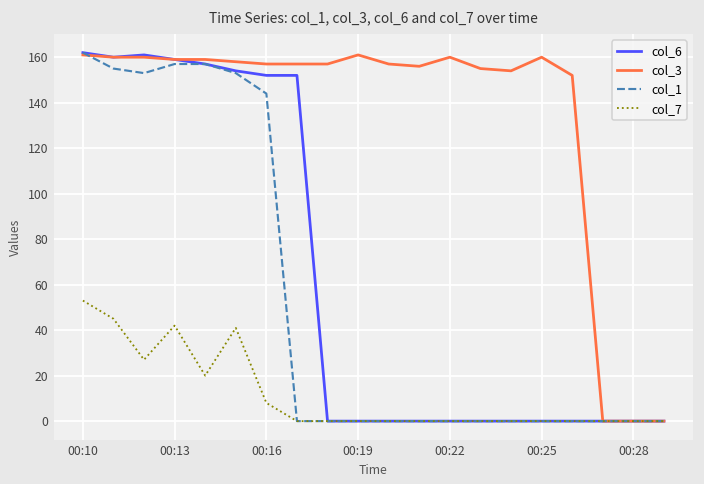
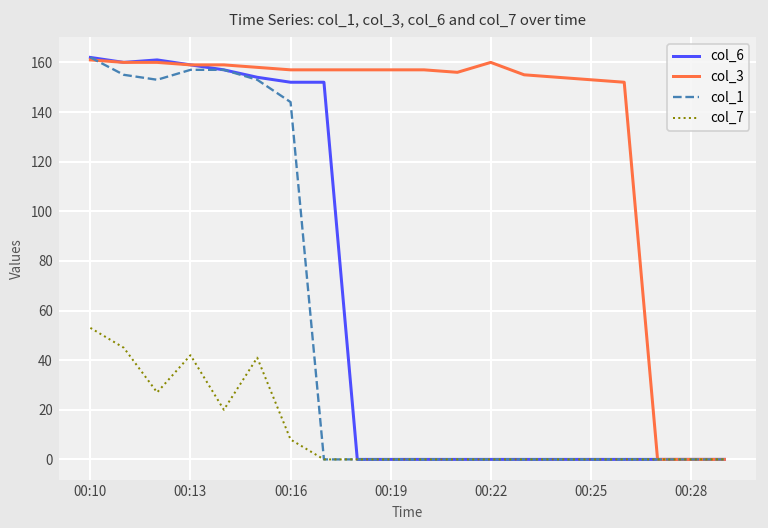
col_3, 00:19: 161 -> 157
col_3, 00:25: 160 -> 153
